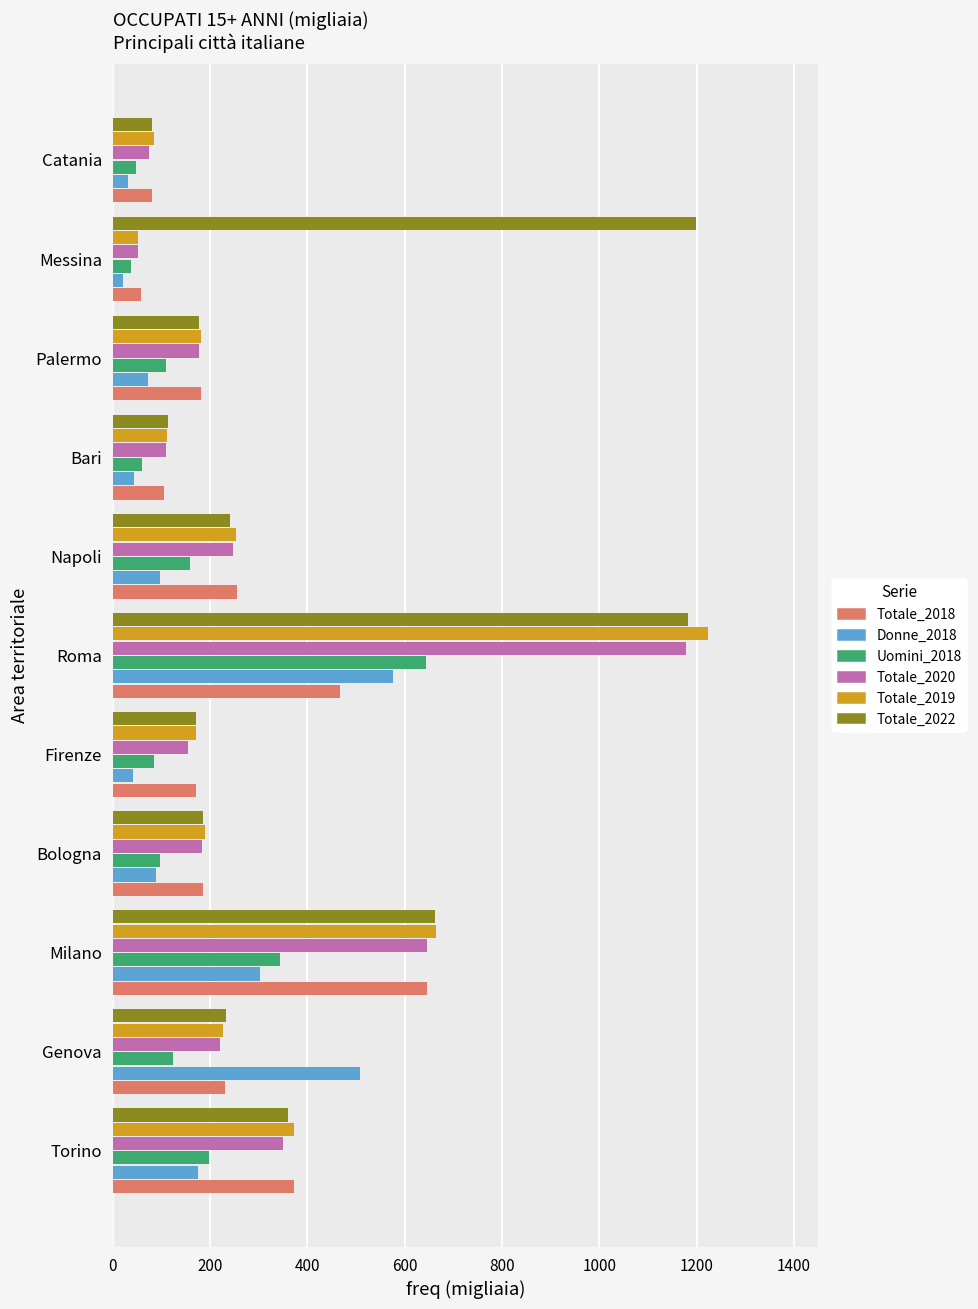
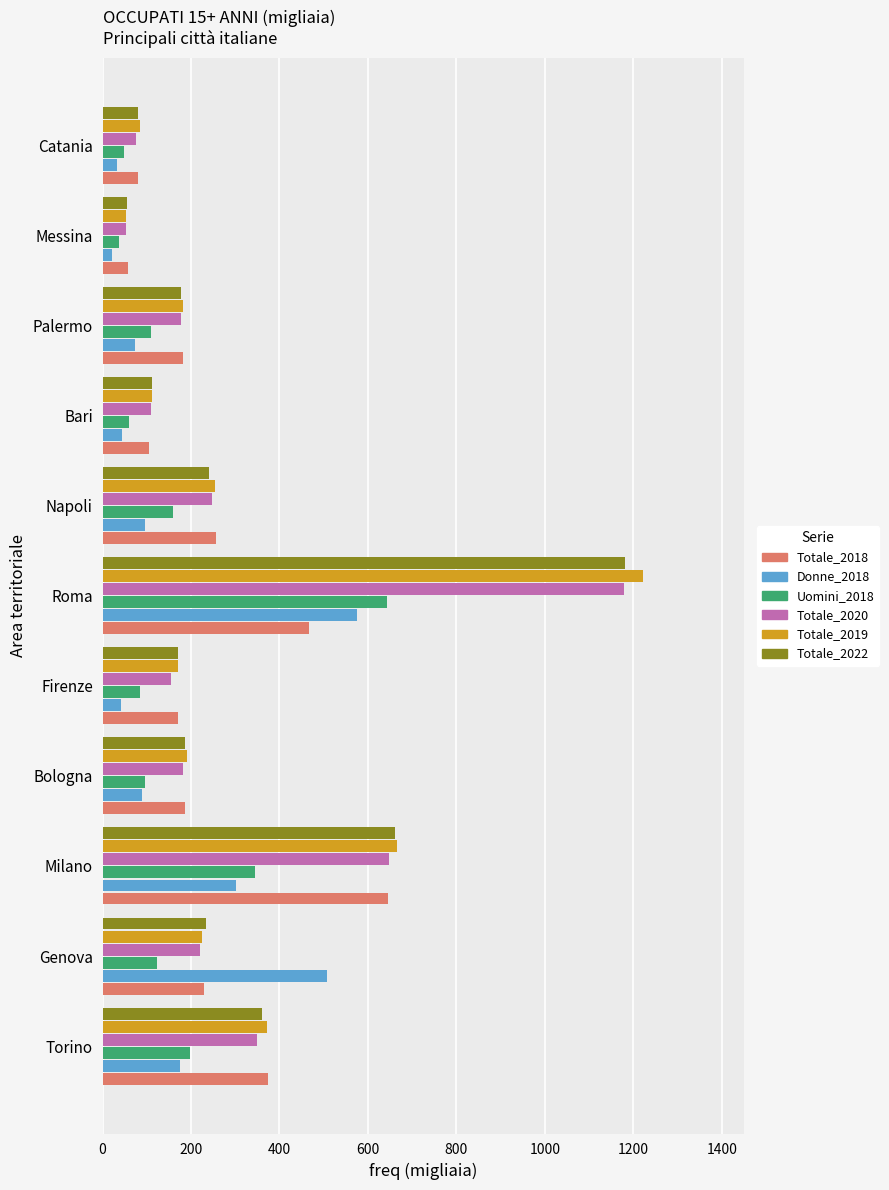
Totale_2022, Messina: 1200 -> 60
